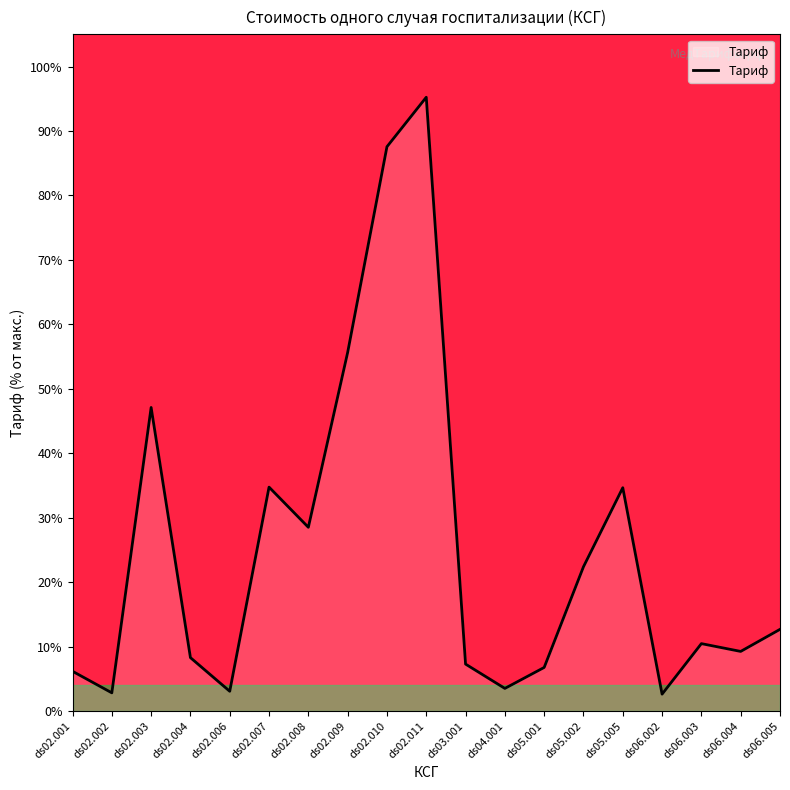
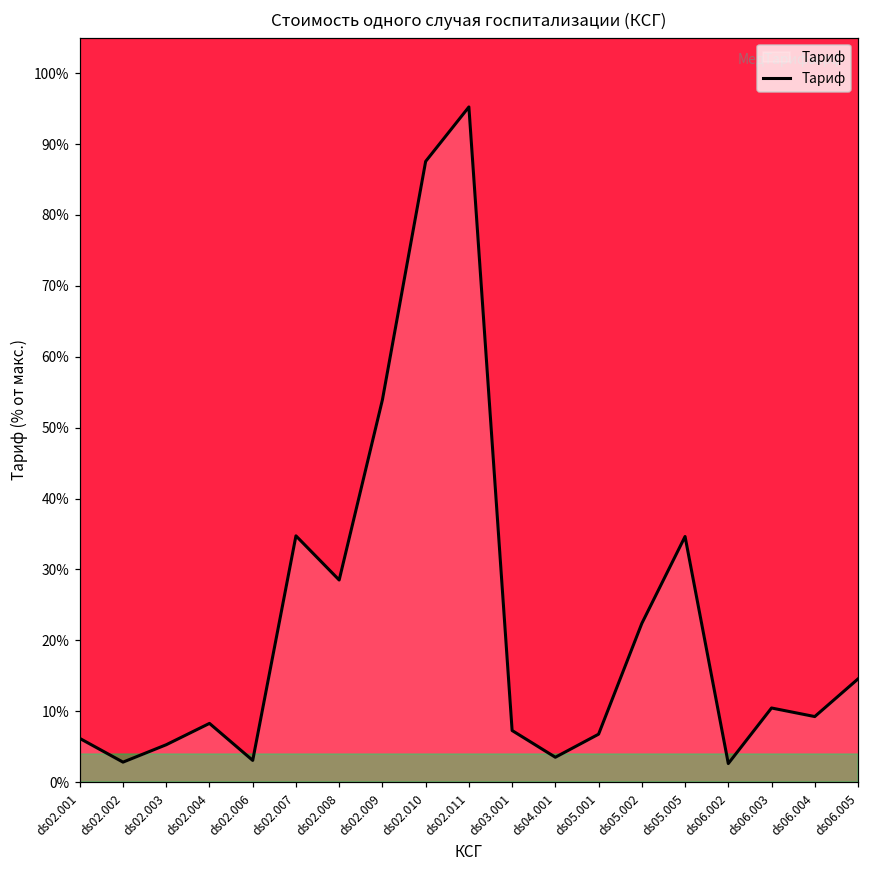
ds02.003: 47% -> 5%
ds02.009: 56% -> 54%
ds06.005: 13% -> 15%
